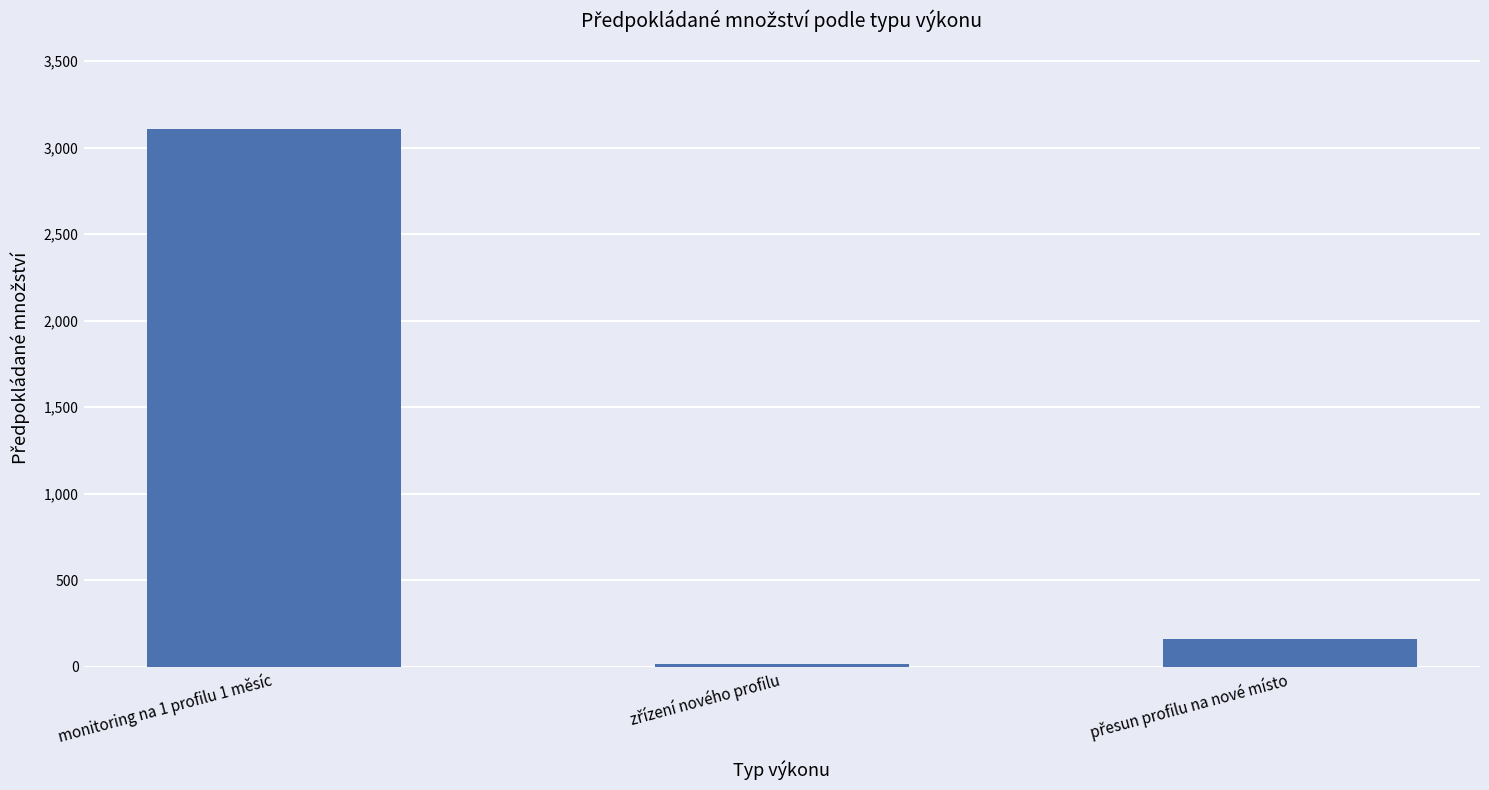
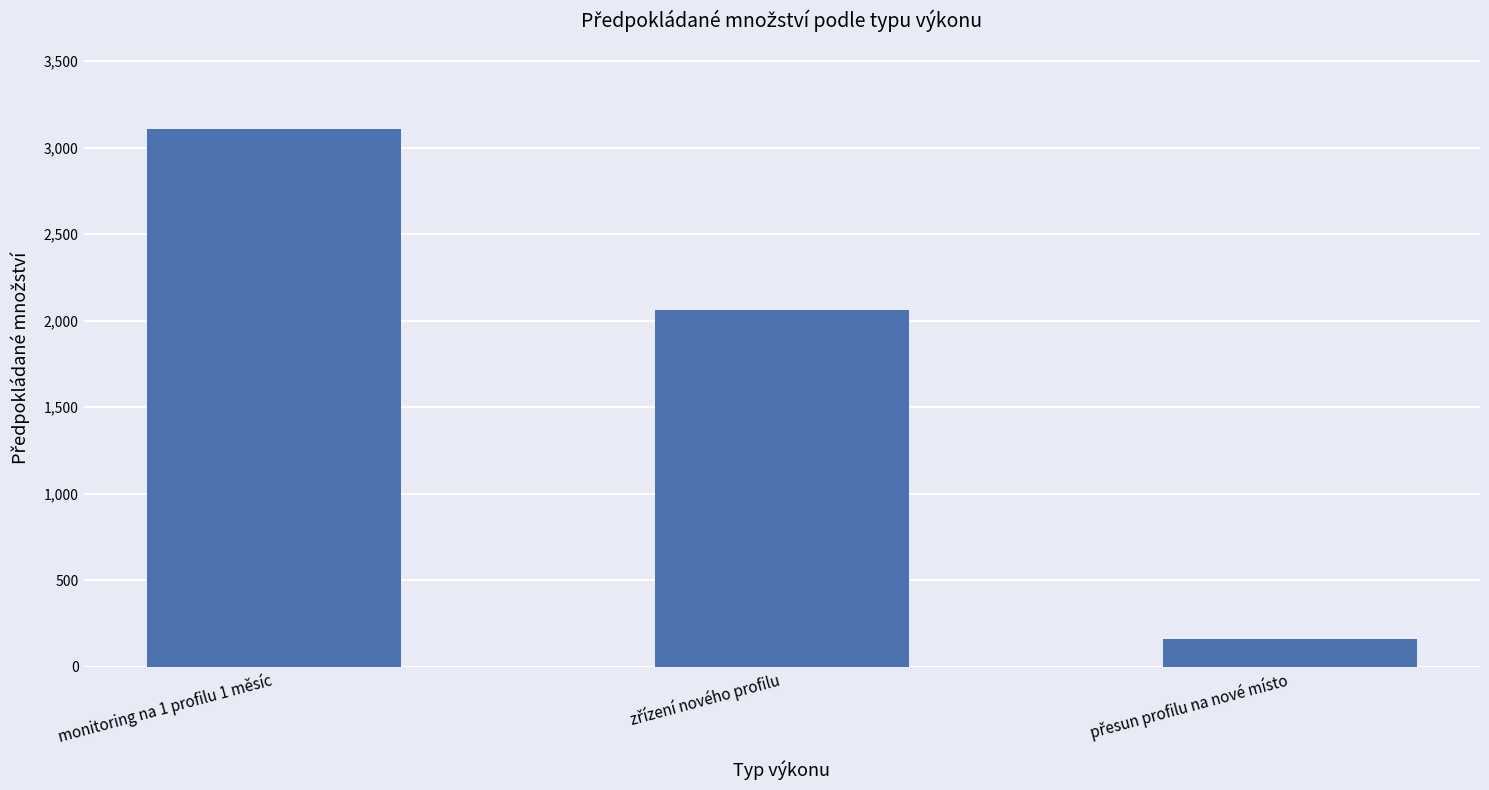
zřízení nového profilu: 10 -> 2,060
